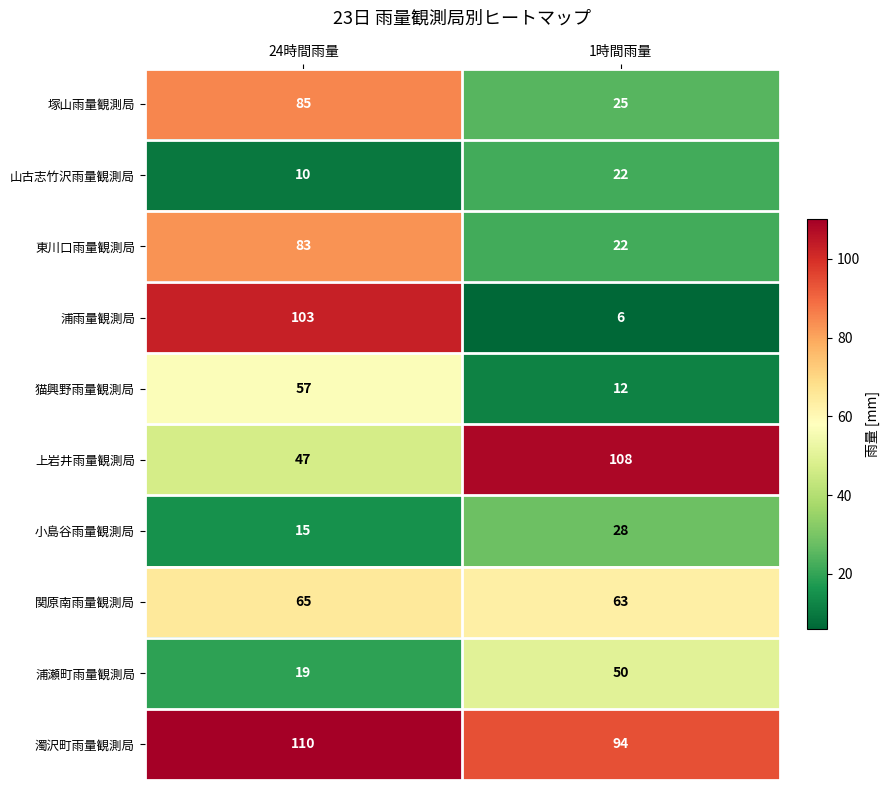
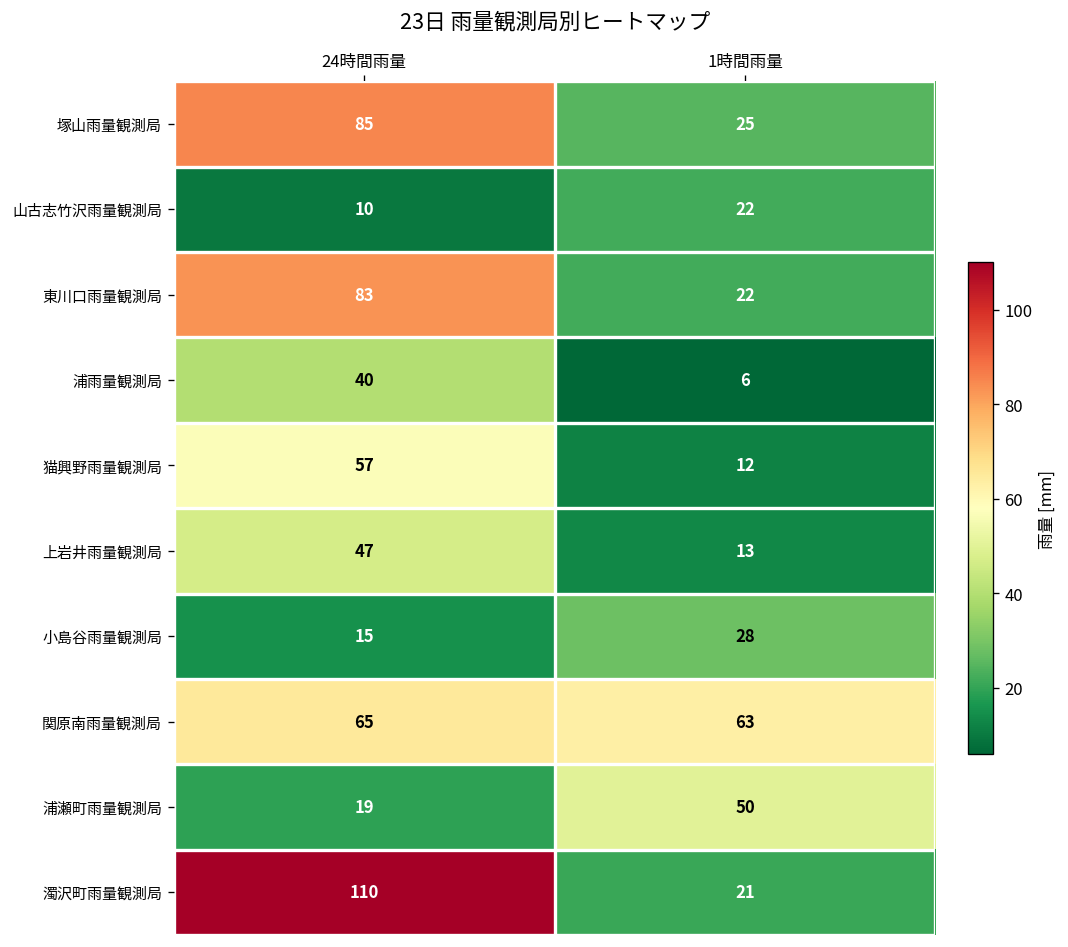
浦雨量観測局, 24時間雨量: 103 -> 40
上岩井雨量観測局, 1時間雨量: 108 -> 13
濁沢町雨量観測局, 1時間雨量: 94 -> 21
